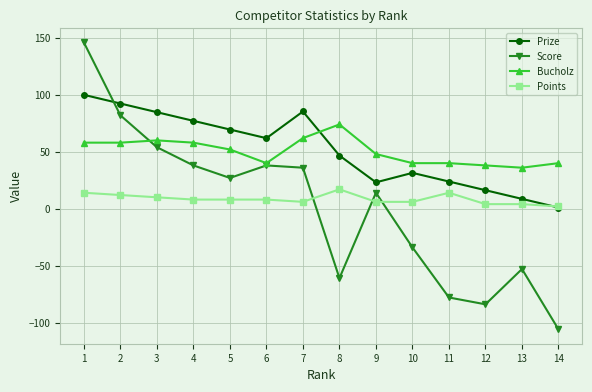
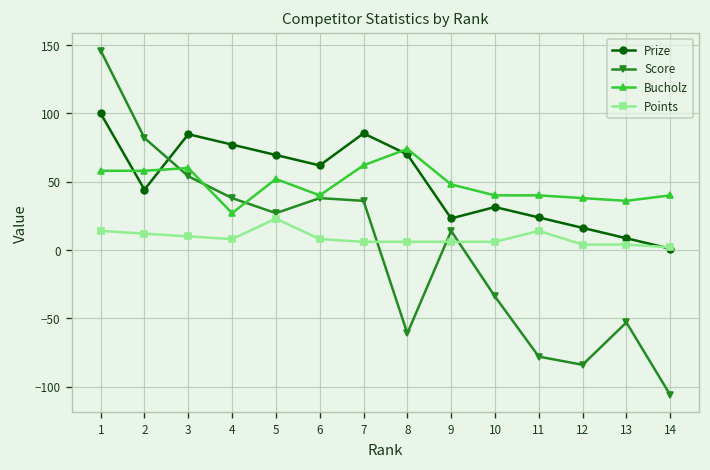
Prize, 2: 92 -> 44
Bucholz, 4: 58 -> 27
Points, 5: 8 -> 23
Prize, 8: 47 -> 70
Points, 8: 17 -> 6
